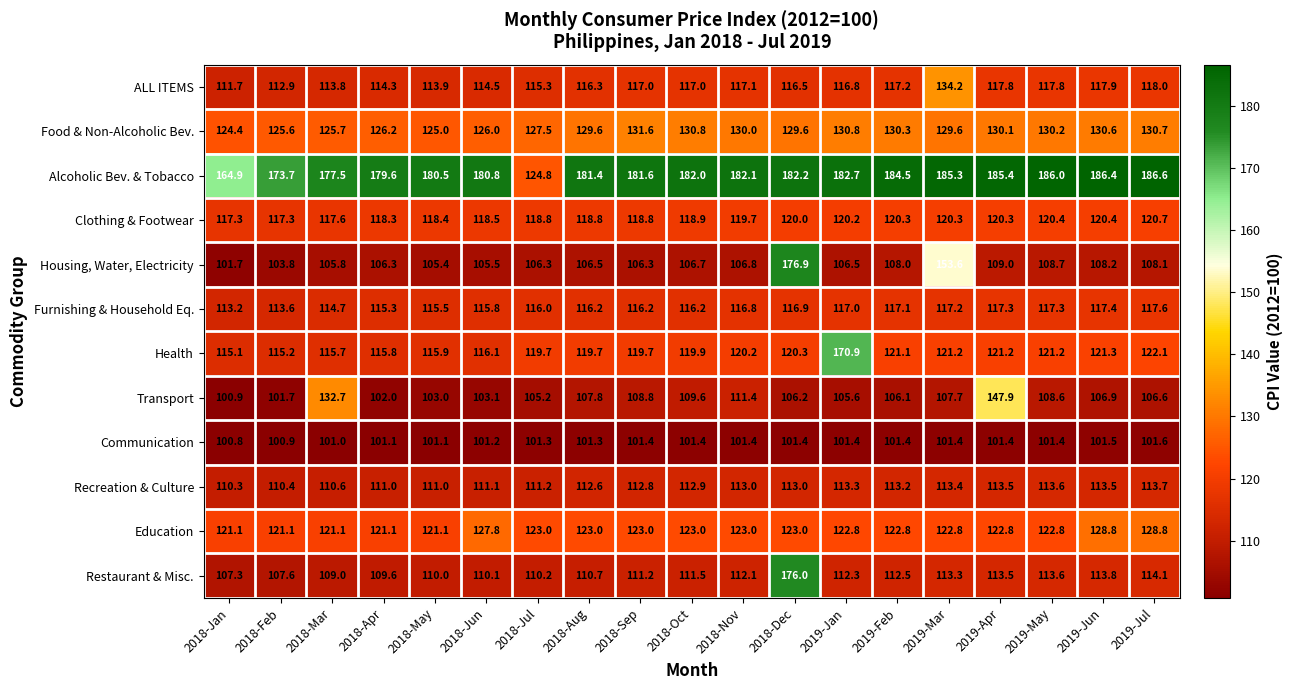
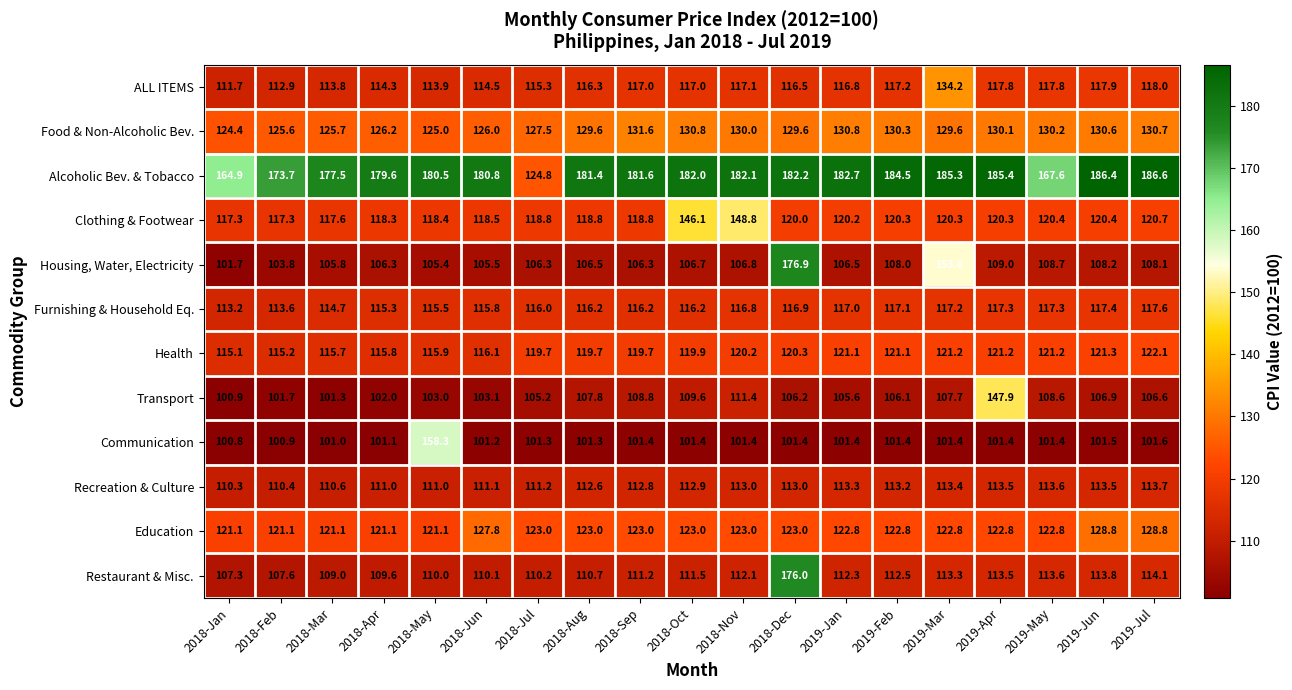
Alcoholic Bev. & Tobacco, 2019-May: 186.0 -> 167.6
Clothing & Footwear, 2018-Oct: 118.9 -> 146.1
Clothing & Footwear, 2018-Nov: 119.7 -> 148.8
Health, 2019-Jan: 170.9 -> 121.1
Transport, 2018-Mar: 132.7 -> 101.3
Communication, 2018-May: 101.1 -> 158.3
